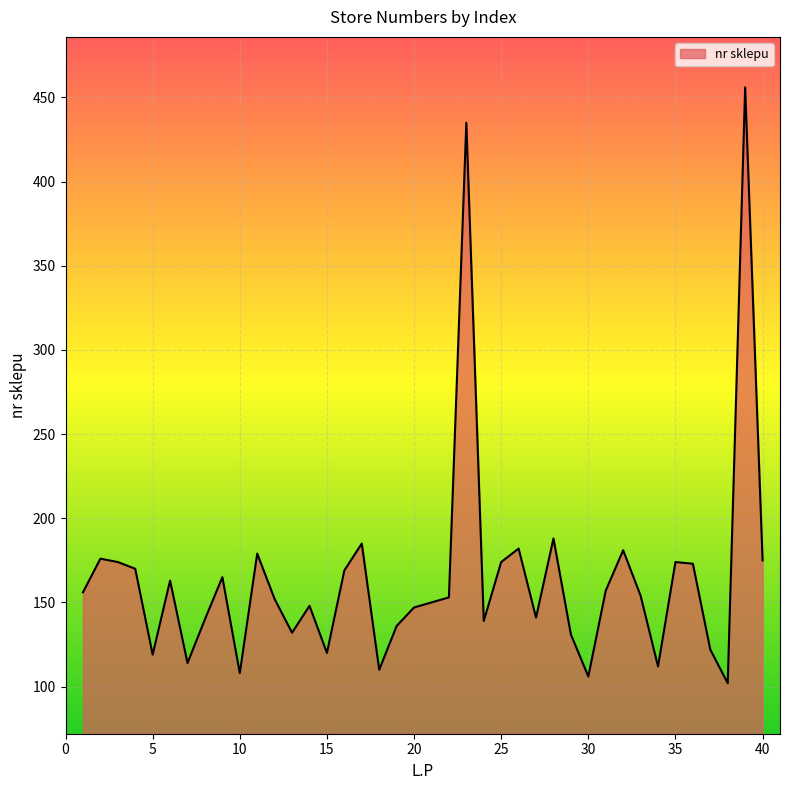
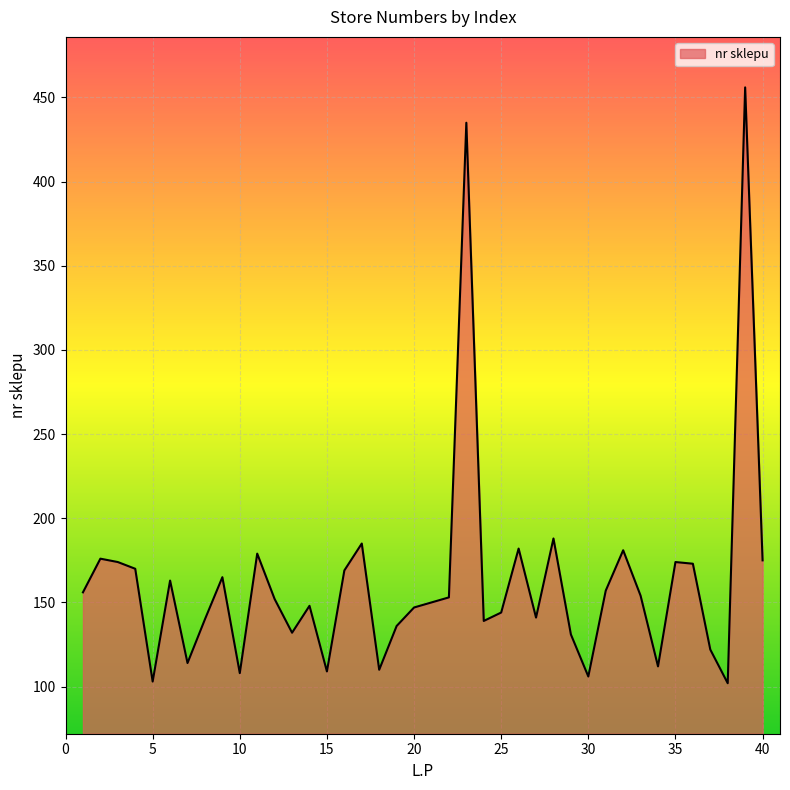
5: 119 -> 103
15: 120 -> 109
25: 174 -> 144
